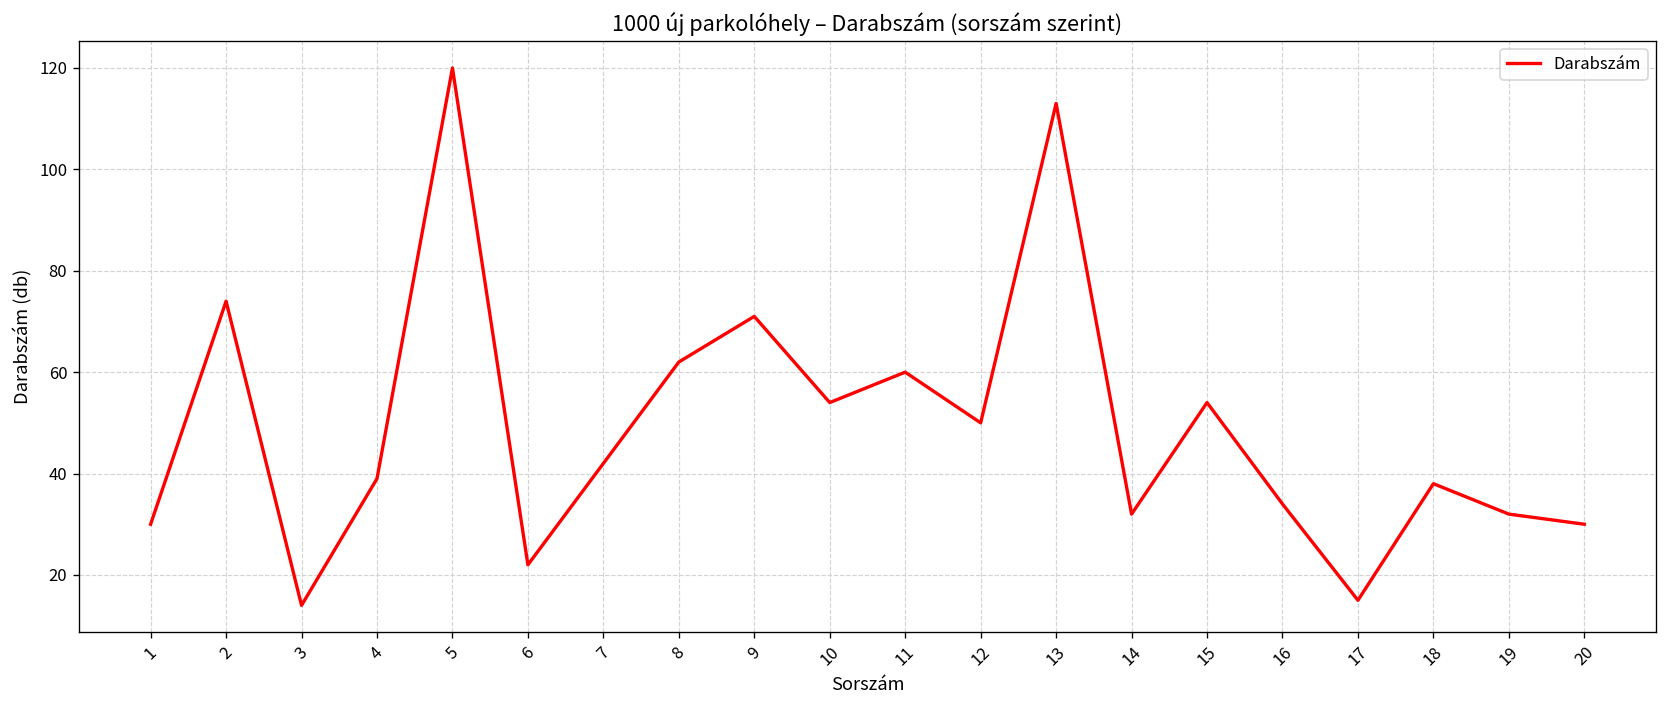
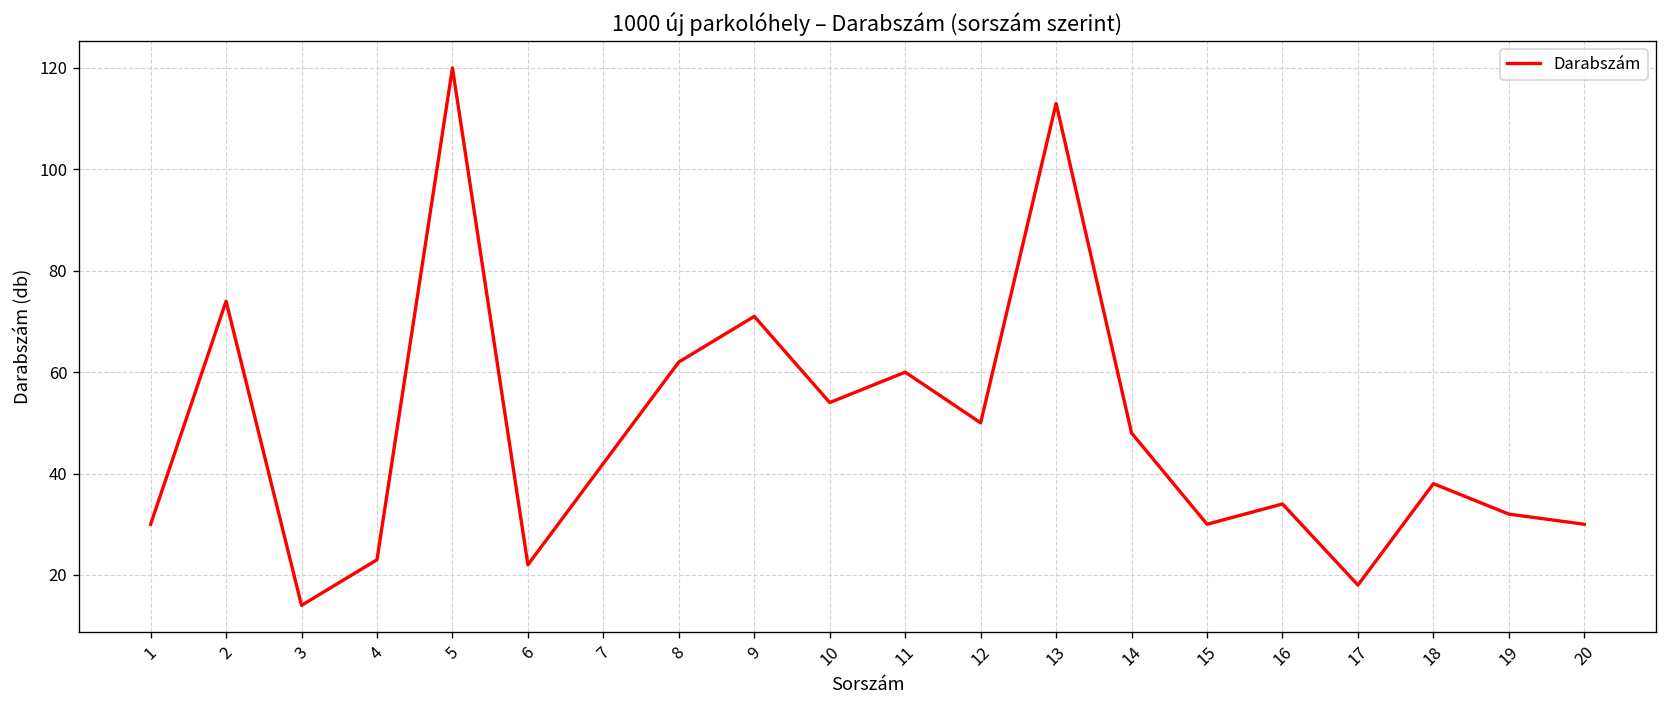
4: 39 -> 23
14: 32 -> 48
15: 54 -> 30
17: 15 -> 18
